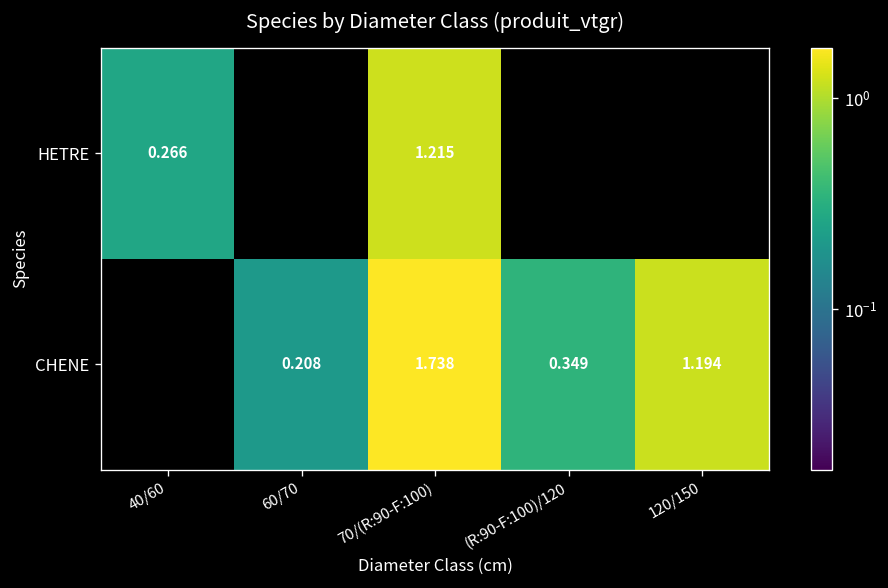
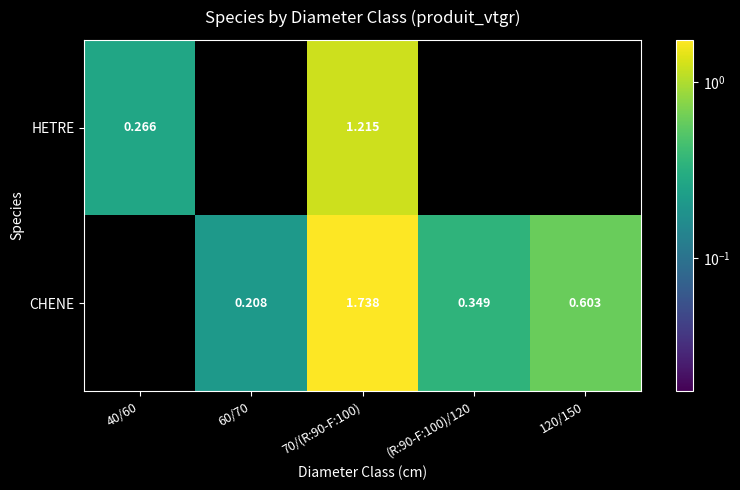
CHENE, 120/150: 1.194 -> 0.603
